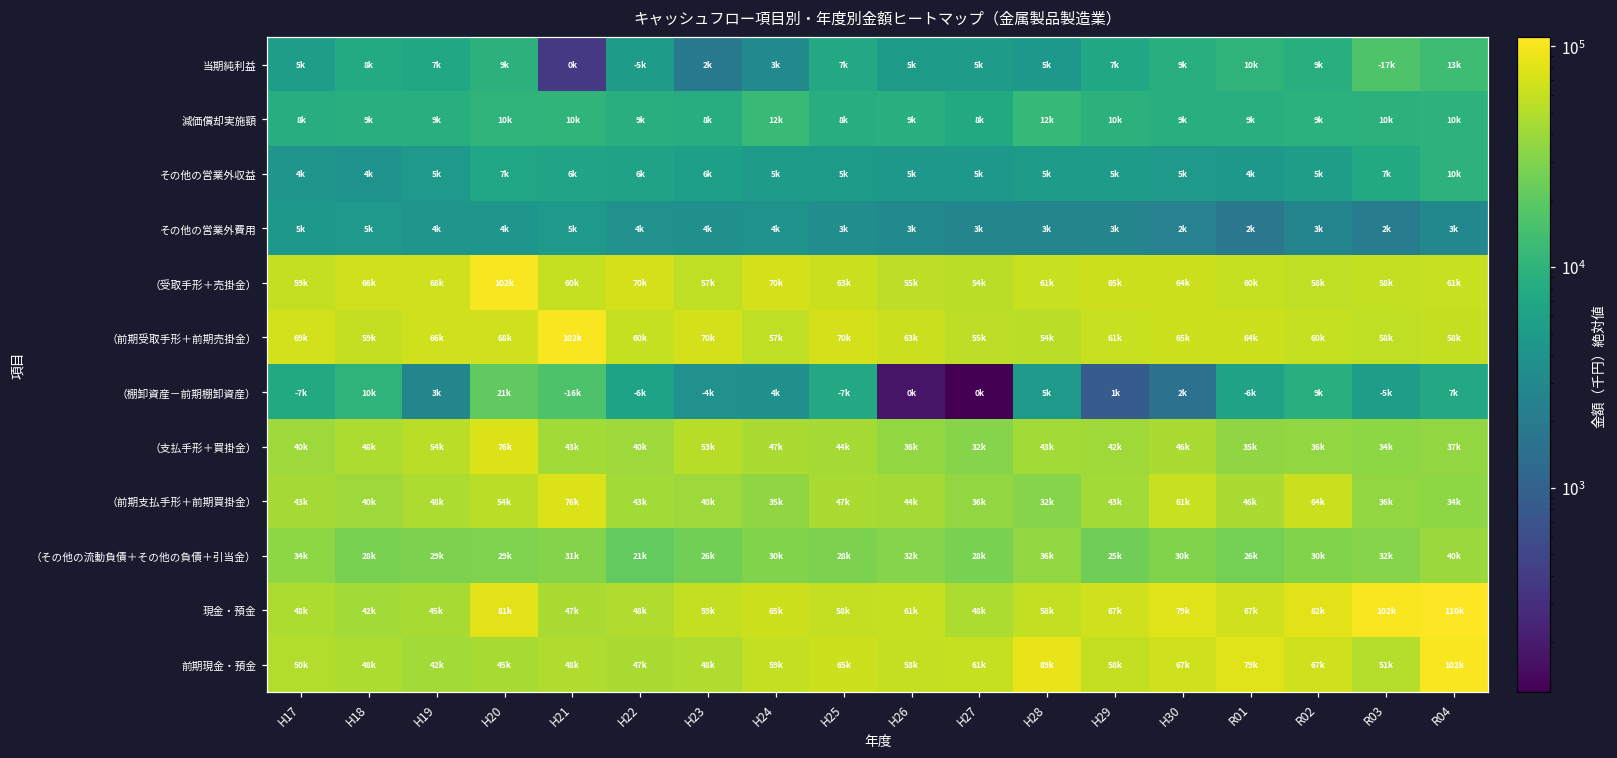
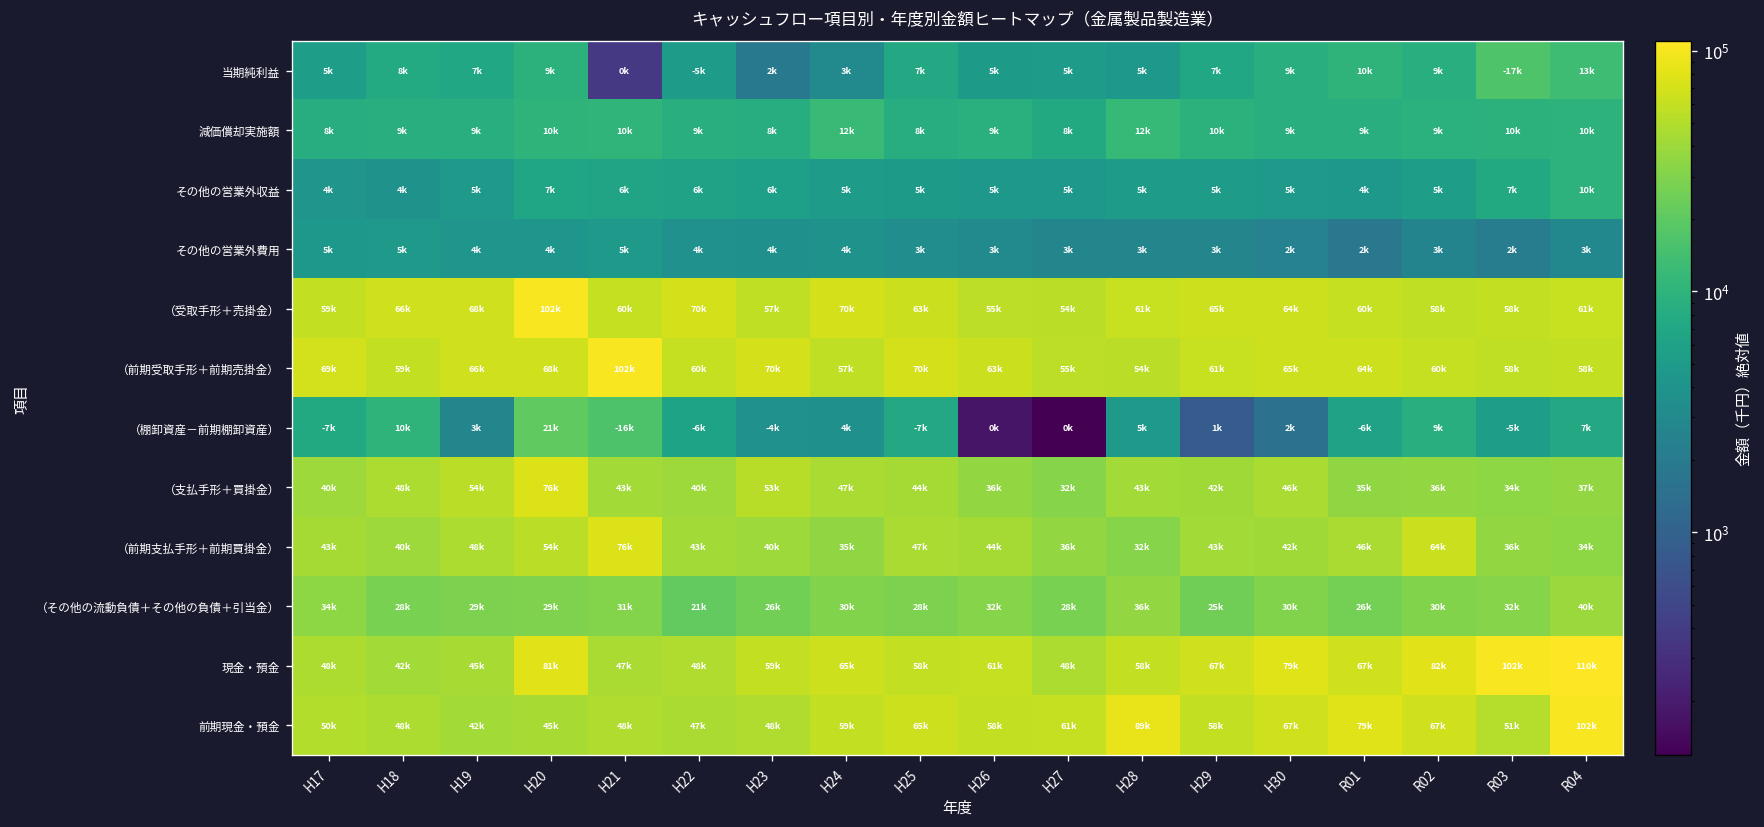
（前期支払手形＋前期買掛金）, H30: 61k -> 42k
